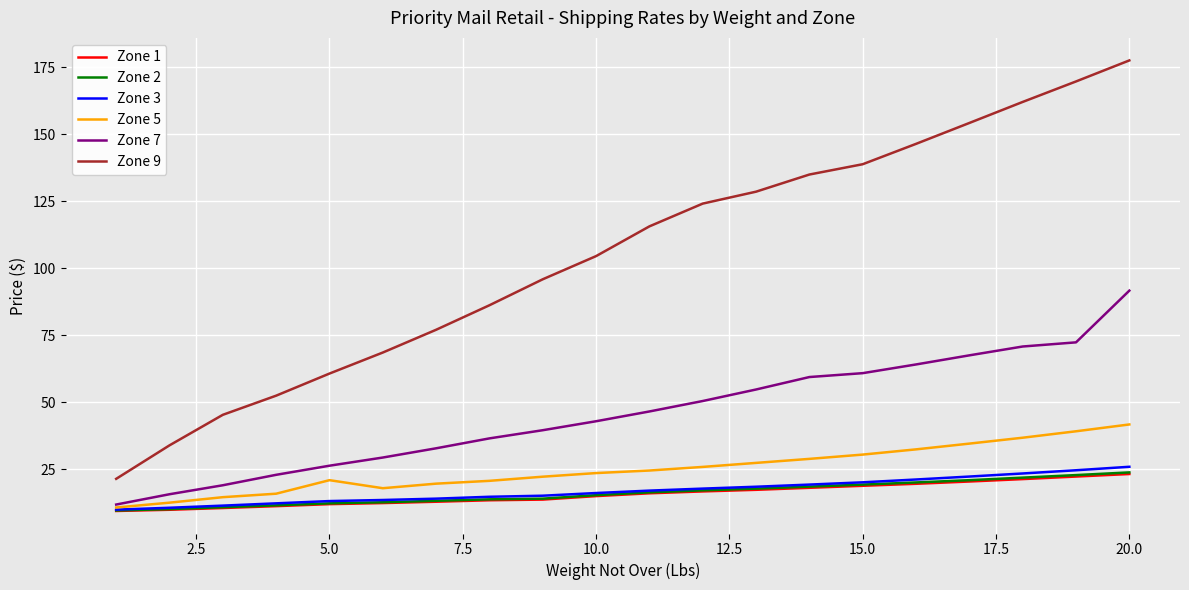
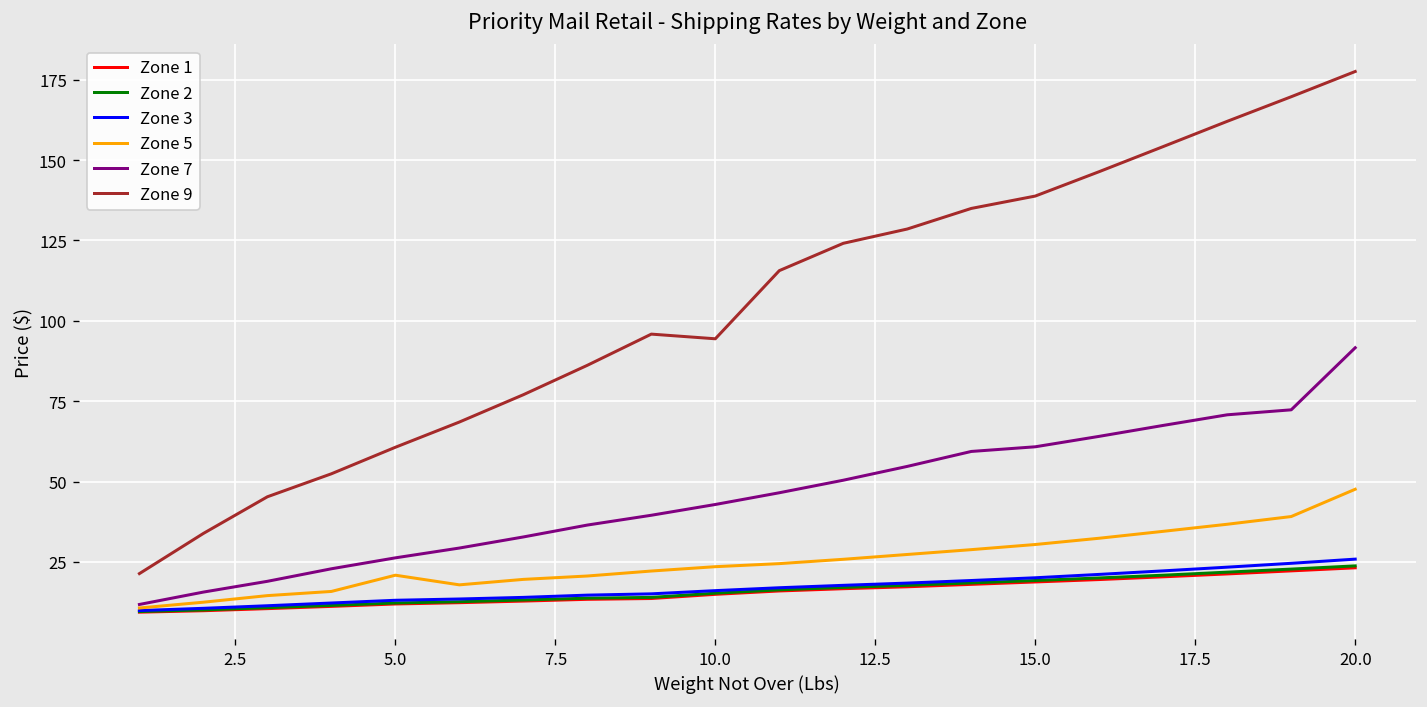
Zone 9, 10.0: 105 -> 94
Zone 5, 20.0: 42 -> 48
